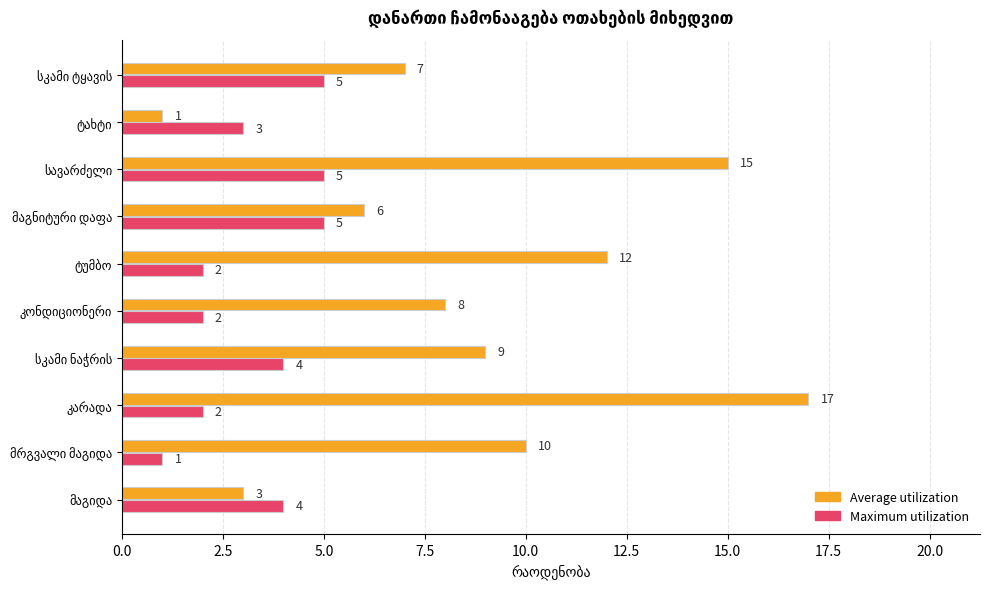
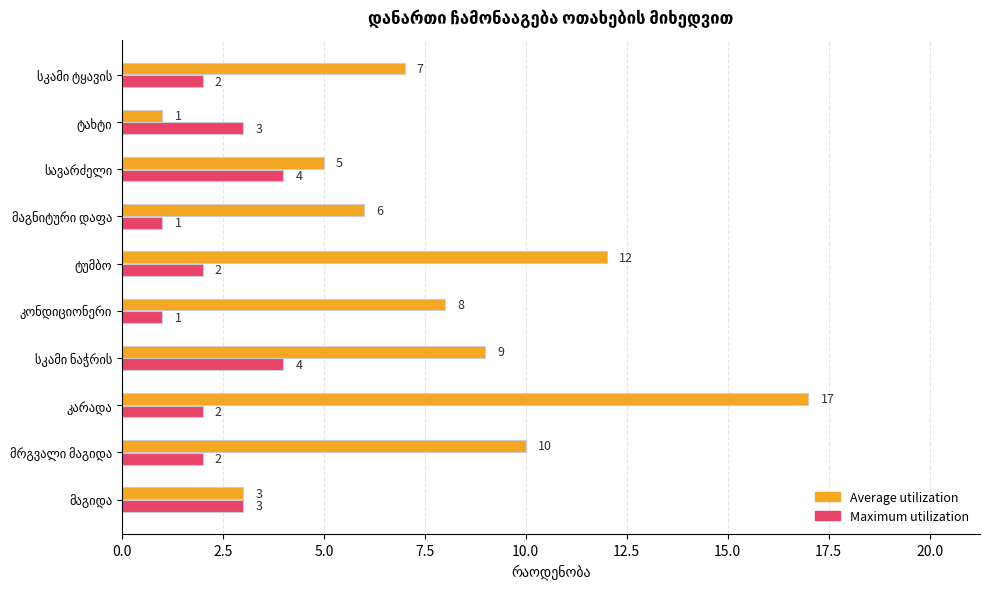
Maximum utilization, სკამი ტყავის: 5 -> 2
Average utilization, სავარძელი: 15 -> 5
Maximum utilization, სავარძელი: 5 -> 4
Maximum utilization, მაგნიტური დაფა: 5 -> 1
Maximum utilization, კონდიციონერი: 2 -> 1
Maximum utilization, მრგვალი მაგიდა: 1 -> 2
Maximum utilization, მაგიდა: 4 -> 3
